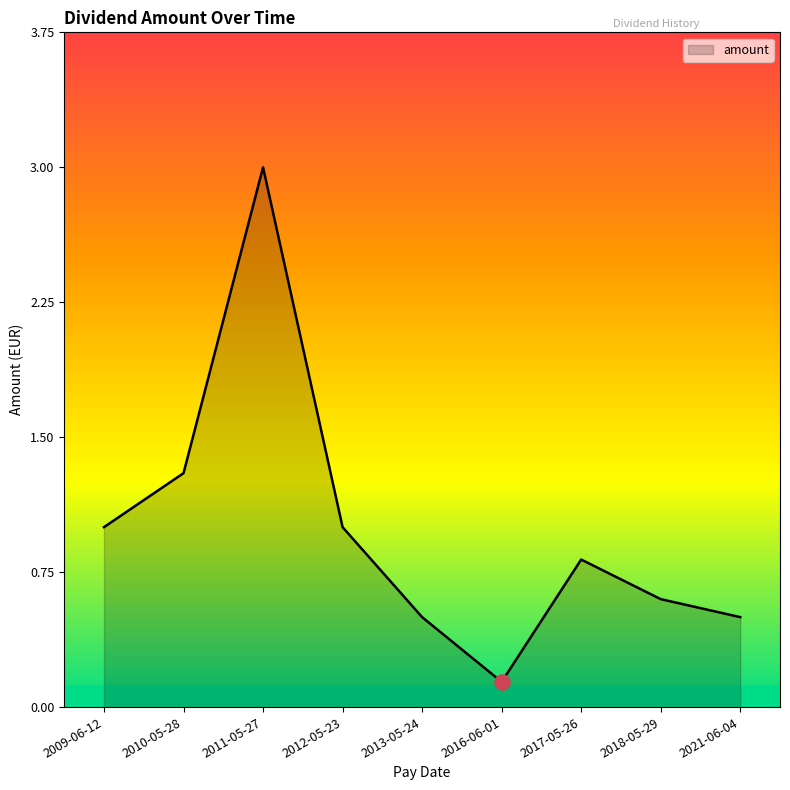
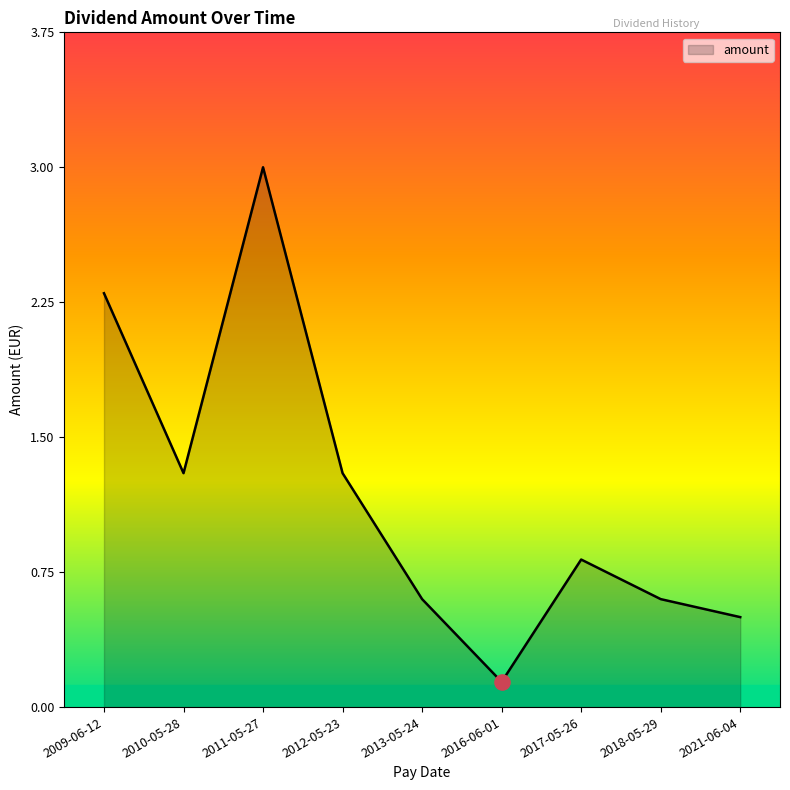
amount, 2009-06-12: 1.0 -> 2.3
amount, 2012-05-23: 1.0 -> 1.3
amount, 2013-05-24: 0.5 -> 0.6
